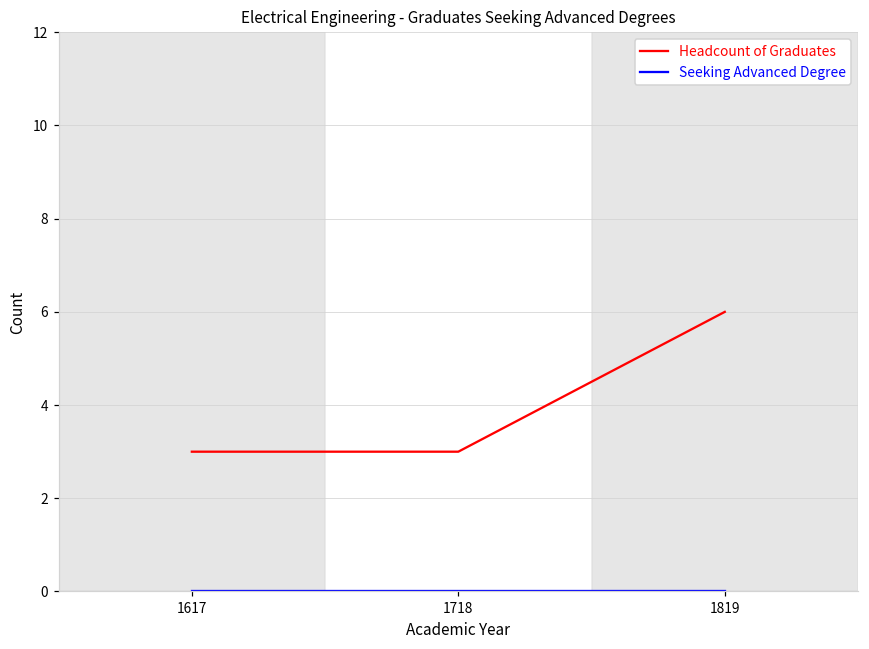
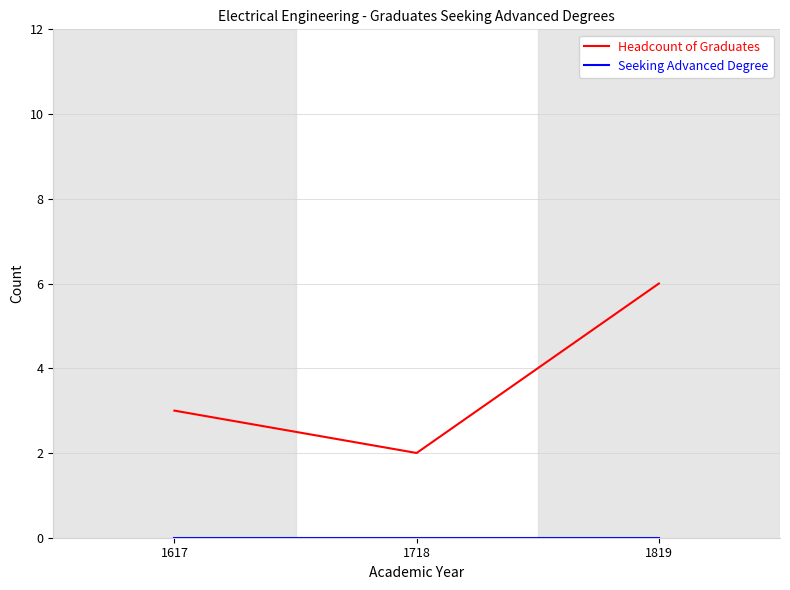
Headcount of Graduates, 1718: 3 -> 2
